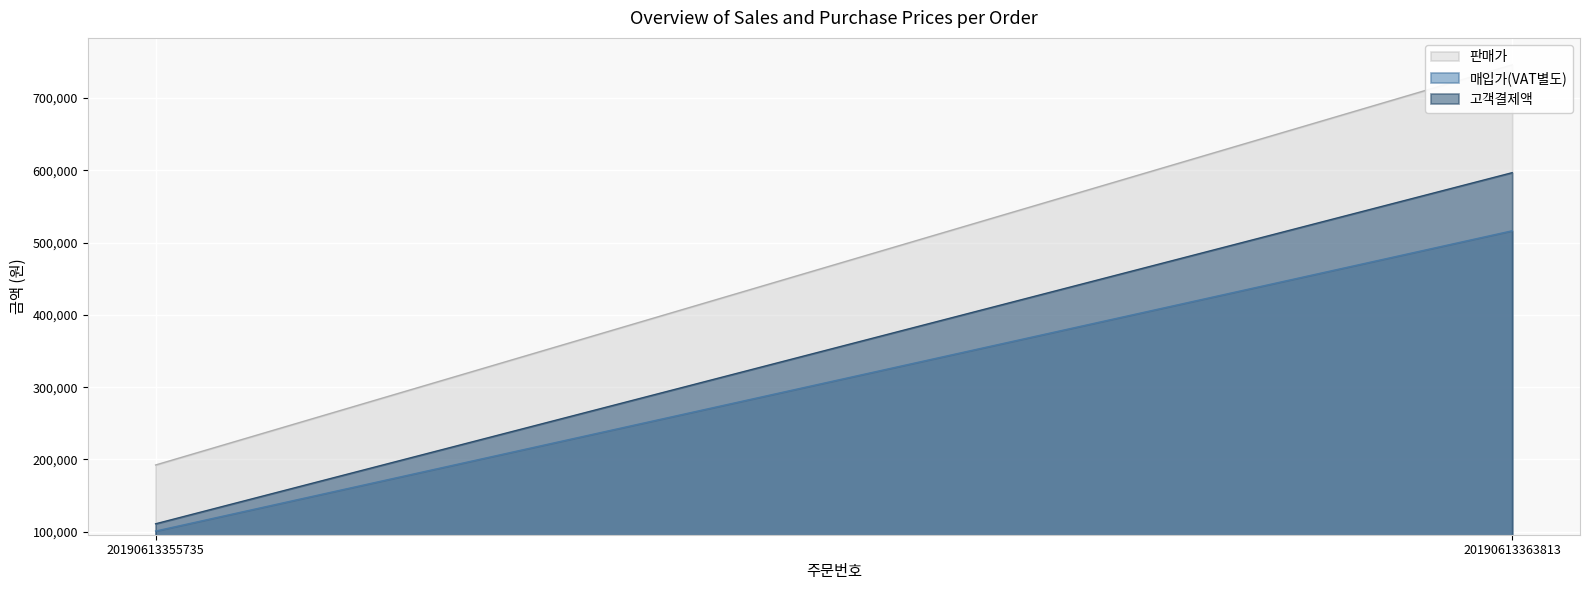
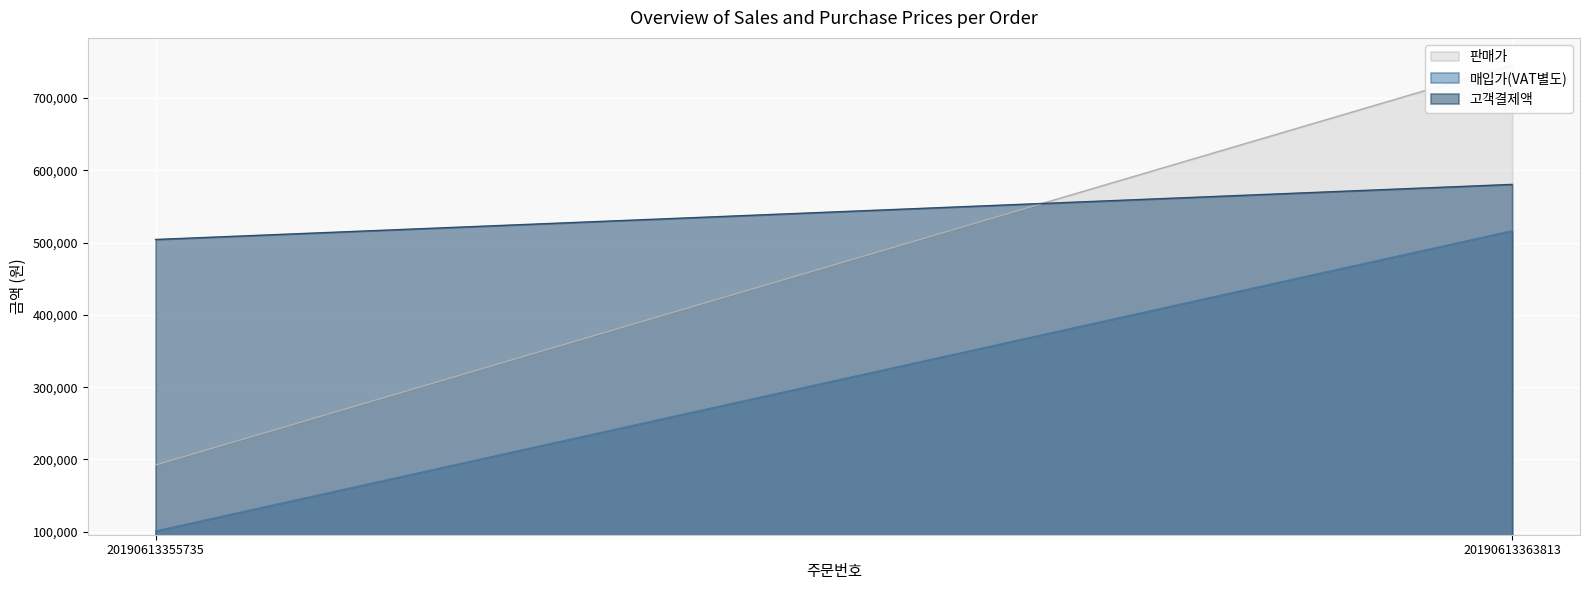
고객결제액, 20190613355735: 110,000 -> 500,000
고객결제액, 20190613363813: 600,000 -> 580,000
